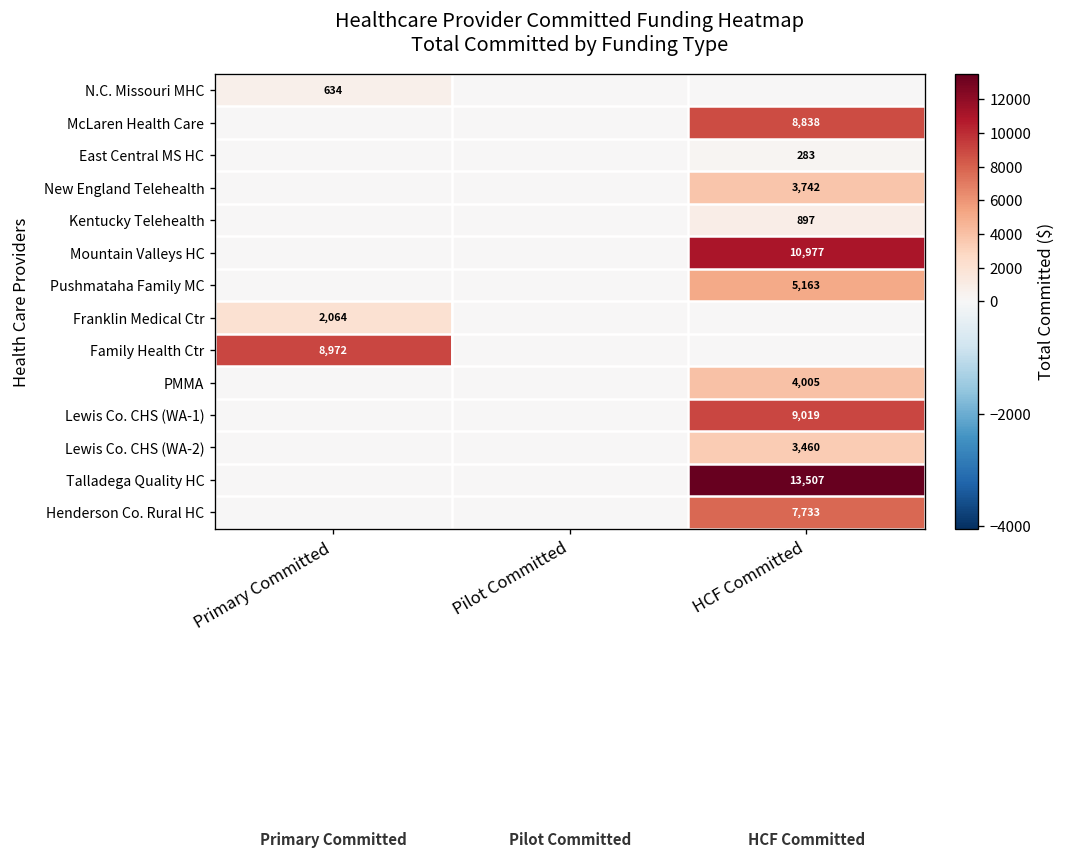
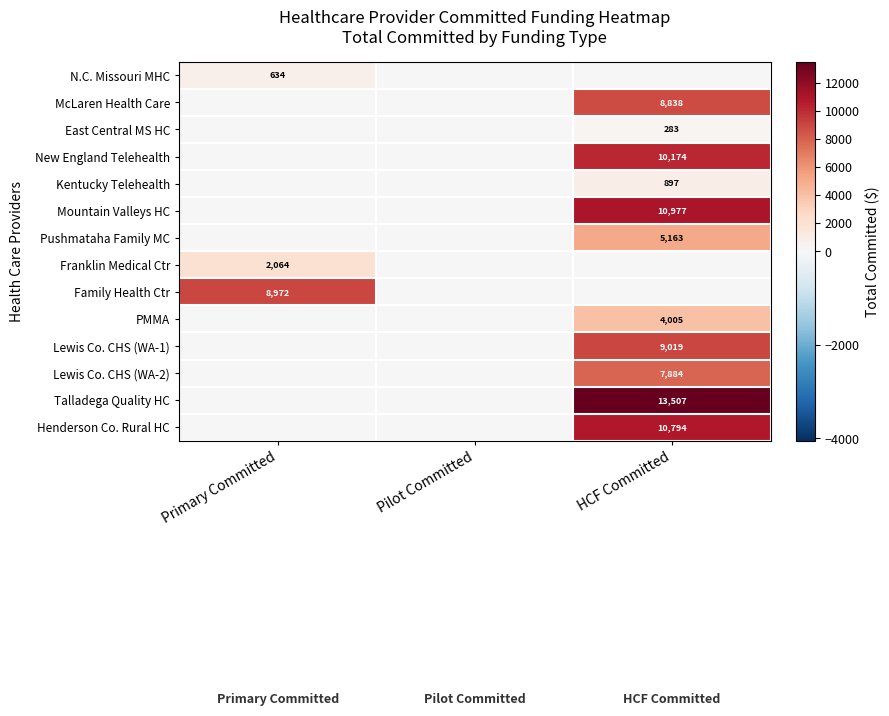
New England Telehealth, HCF Committed: 3,742 -> 10,174
Lewis Co. CHS (WA-2), HCF Committed: 3,460 -> 7,884
Henderson Co. Rural HC, HCF Committed: 7,733 -> 10,794
